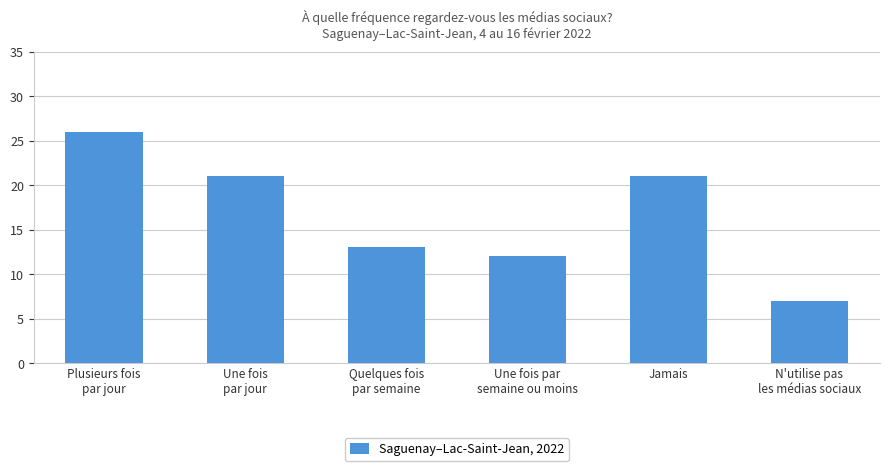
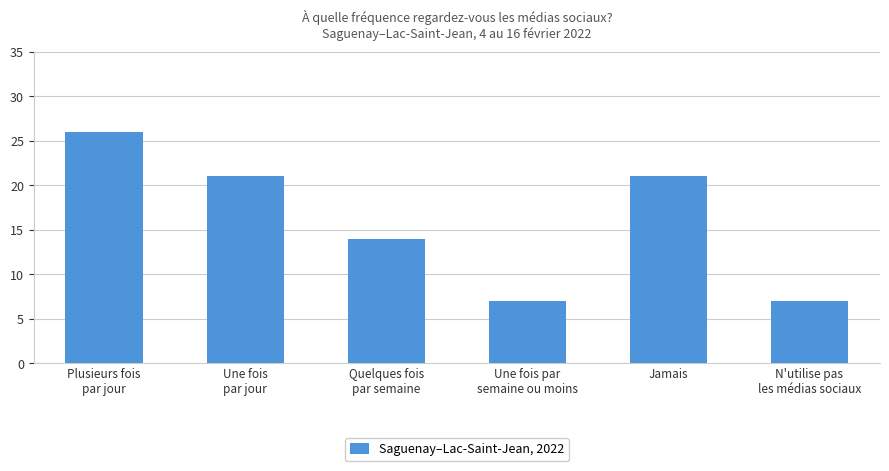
Quelques fois par semaine: 13 -> 14
Une fois par semaine ou moins: 12 -> 7
